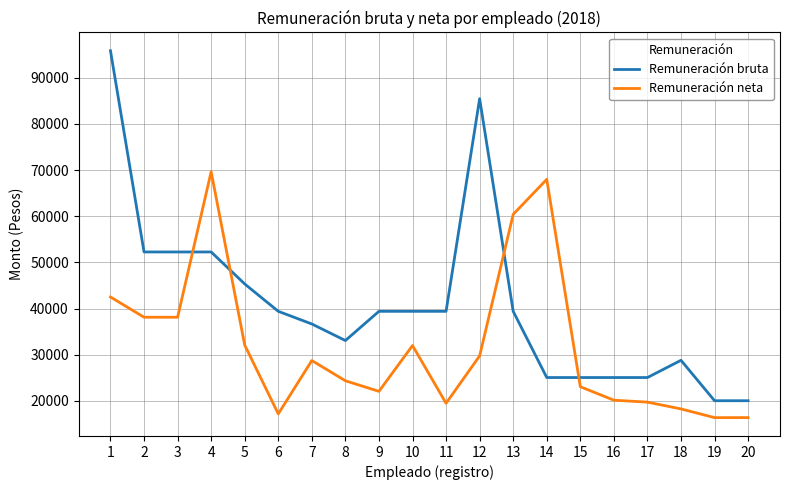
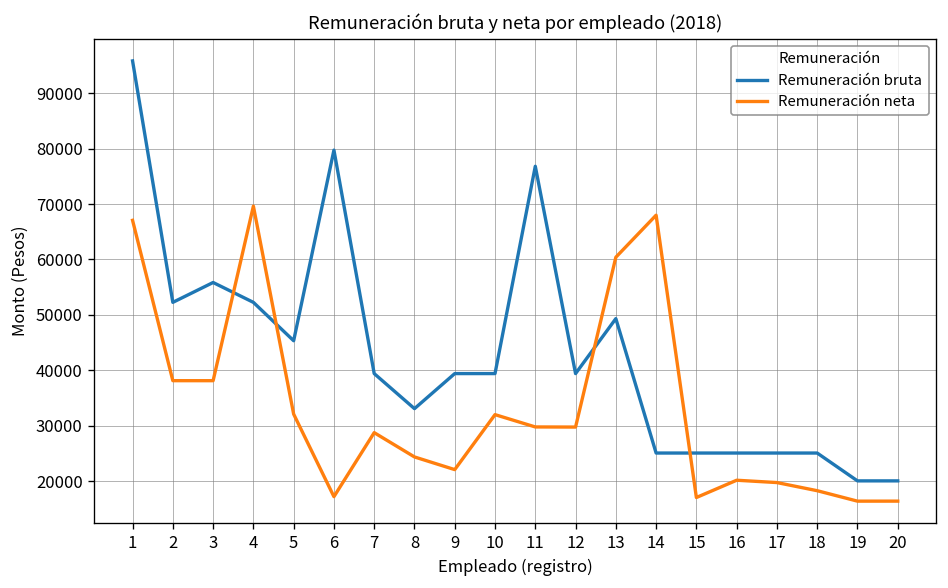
Remuneración neta, 1: 43000 -> 67000
Remuneración bruta, 3: 52000 -> 56000
Remuneración bruta, 6: 39000 -> 80000
Remuneración bruta, 7: 37000 -> 39000
Remuneración bruta, 11: 39000 -> 77000
Remuneración neta, 11: 19000 -> 30000
Remuneración bruta, 12: 85000 -> 39000
Remuneración bruta, 13: 39000 -> 49000
Remuneración neta, 15: 23000 -> 17000
Remuneración bruta, 18: 29000 -> 25000
